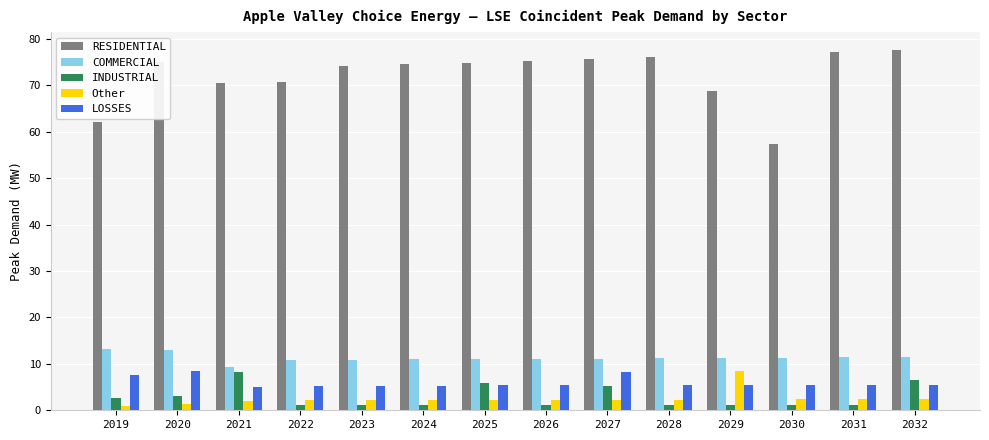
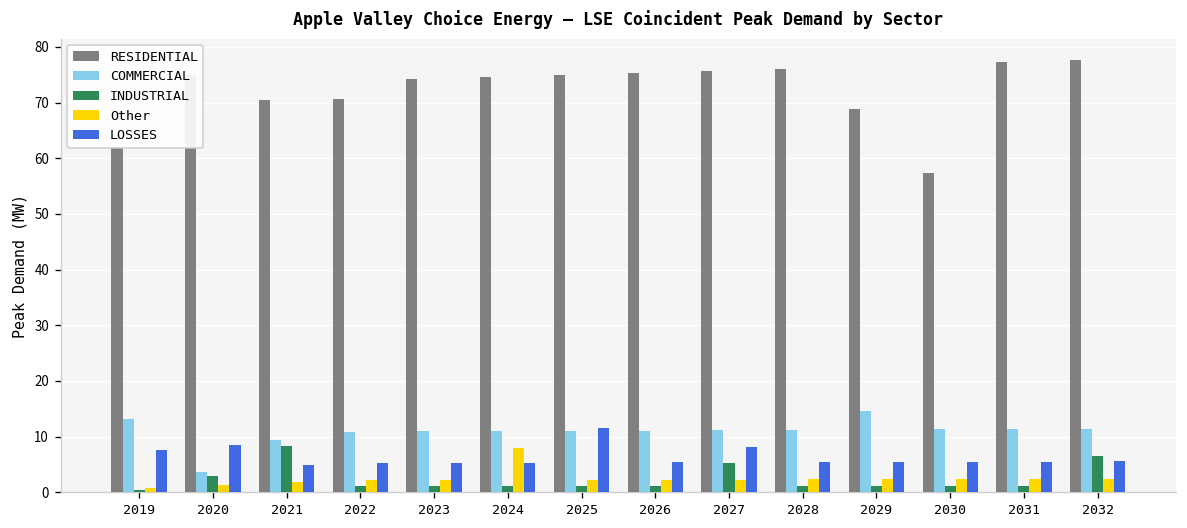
INDUSTRIAL, 2019: 3 -> 0
COMMERCIAL, 2020: 13 -> 4
Other, 2024: 2 -> 8
INDUSTRIAL, 2025: 6 -> 1
LOSSES, 2025: 5 -> 12
COMMERCIAL, 2029: 11 -> 15
Other, 2029: 8 -> 2
